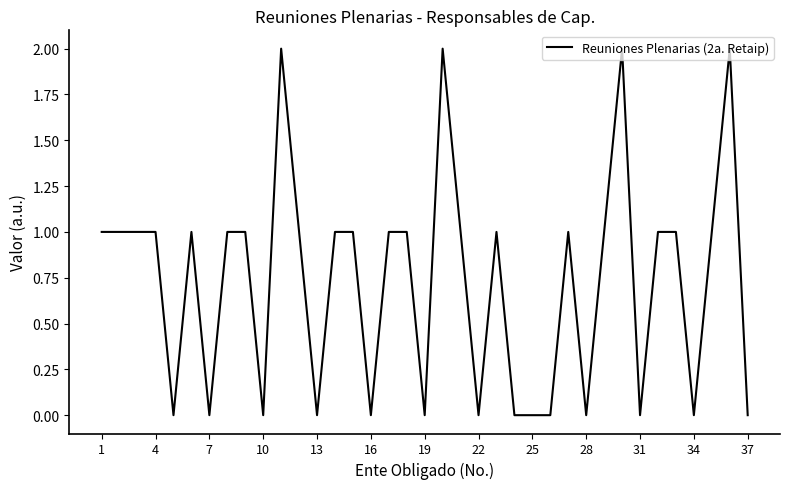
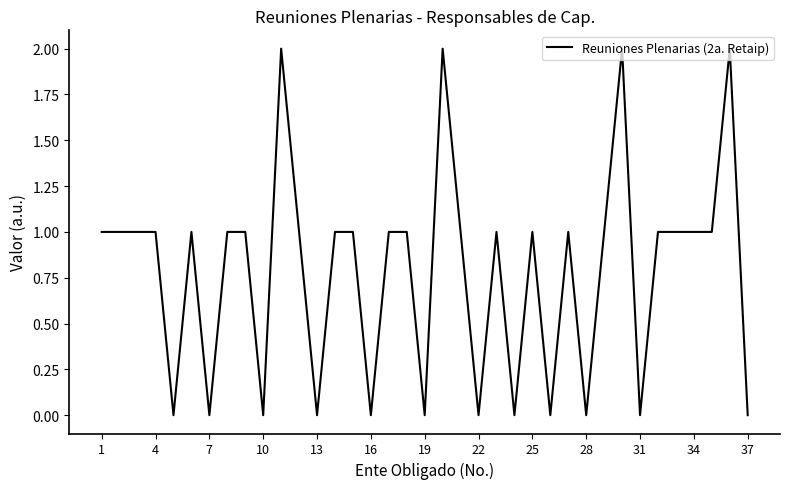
25: 0 -> 1
34: 0 -> 1
